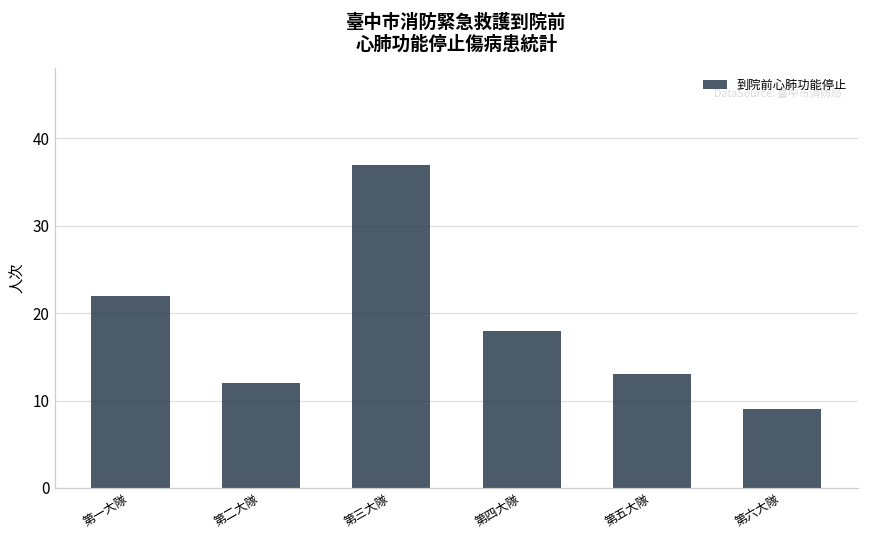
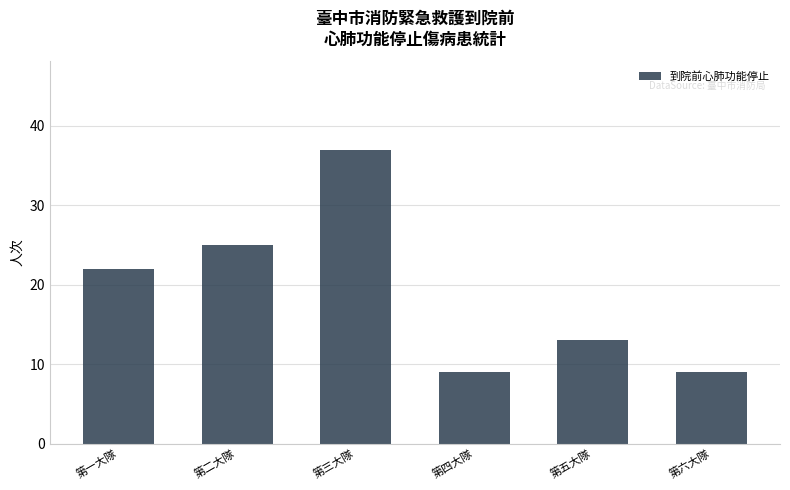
第二大隊: 12 -> 25
第四大隊: 18 -> 9
